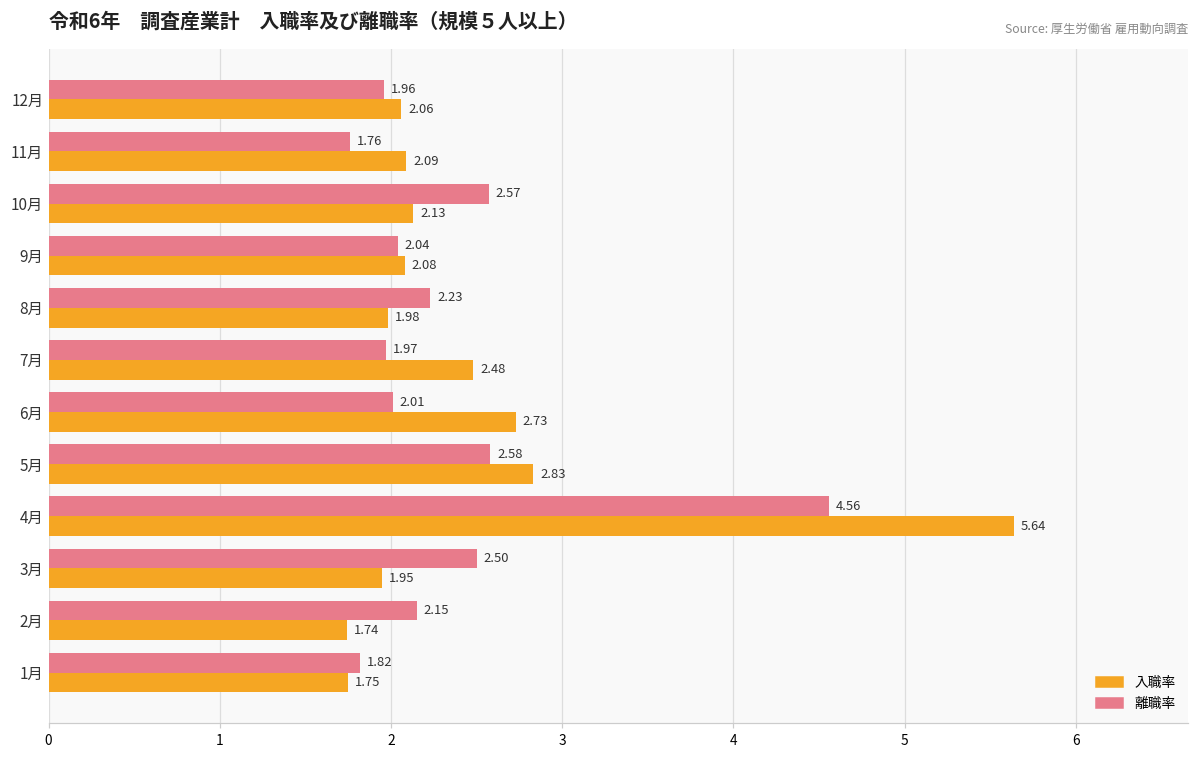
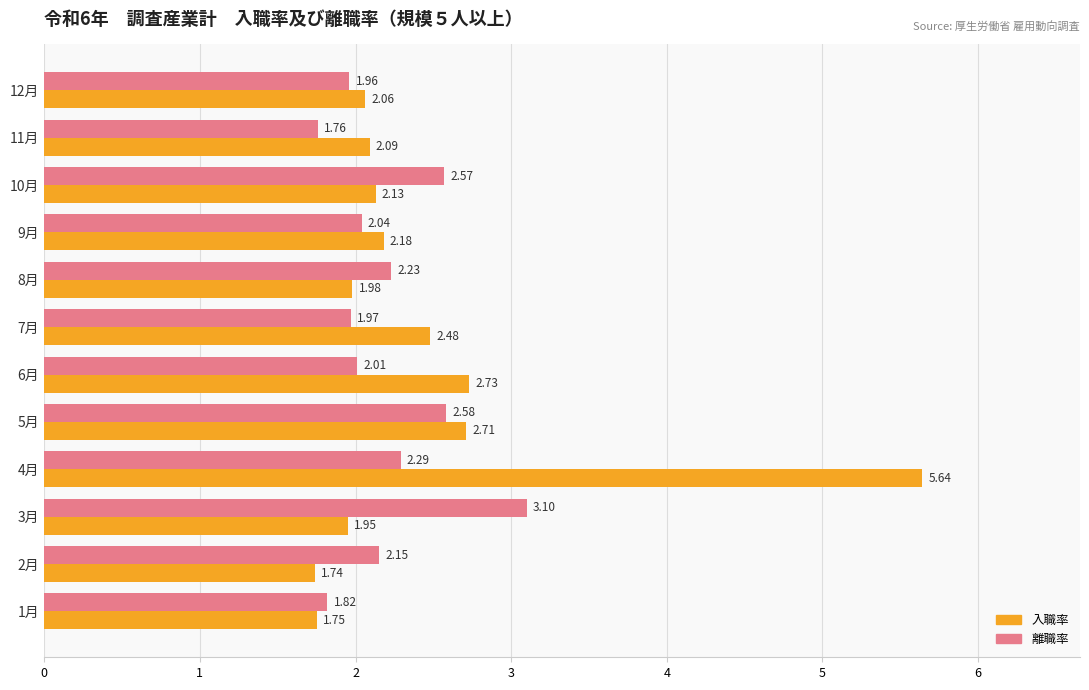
入職率, 9月: 2.08 -> 2.18
入職率, 5月: 2.83 -> 2.71
離職率, 4月: 4.56 -> 2.29
離職率, 3月: 2.50 -> 3.10
